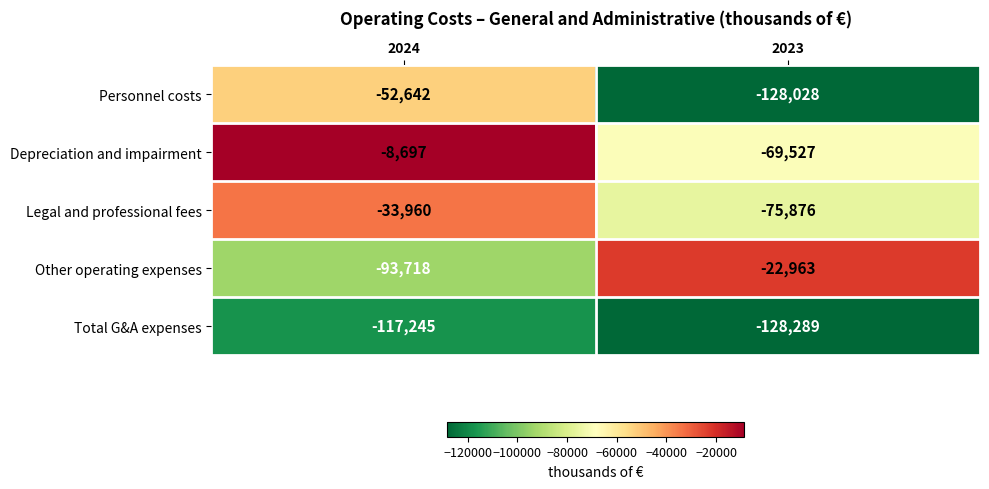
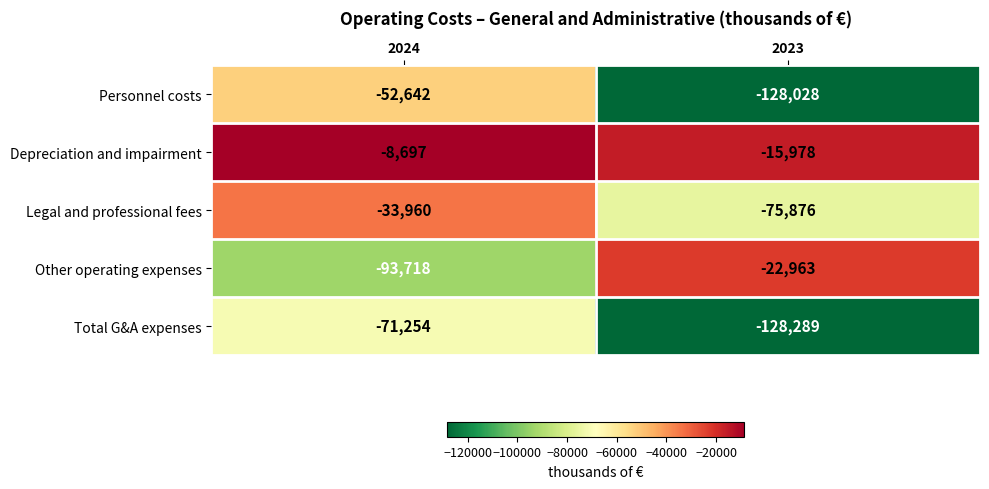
Depreciation and impairment, 2023: -69,527 -> -15,978
Total G&A expenses, 2024: -117,245 -> -71,254
